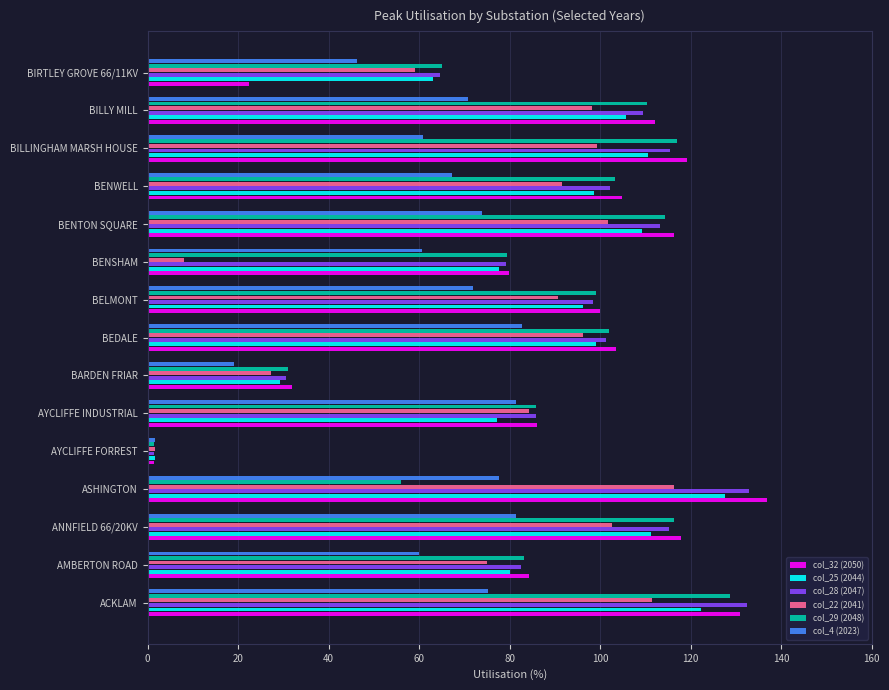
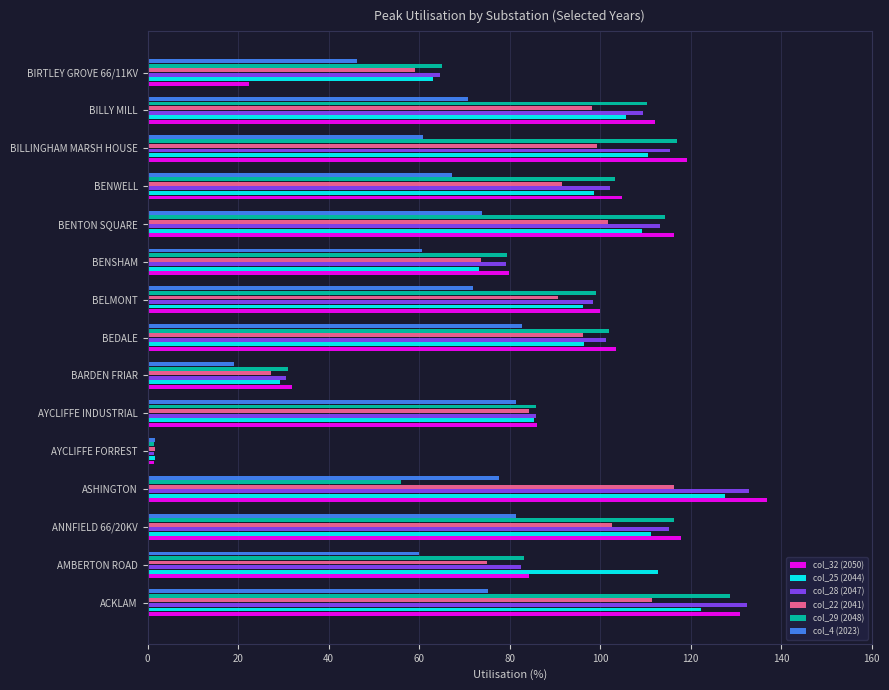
col_22 (2041), BENSHAM: 8 -> 74
col_25 (2044), BENSHAM: 78 -> 73
col_25 (2044), BEDALE: 99 -> 97
col_25 (2044), AYCLIFFE INDUSTRIAL: 77 -> 85
col_25 (2044), AMBERTON ROAD: 80 -> 113
